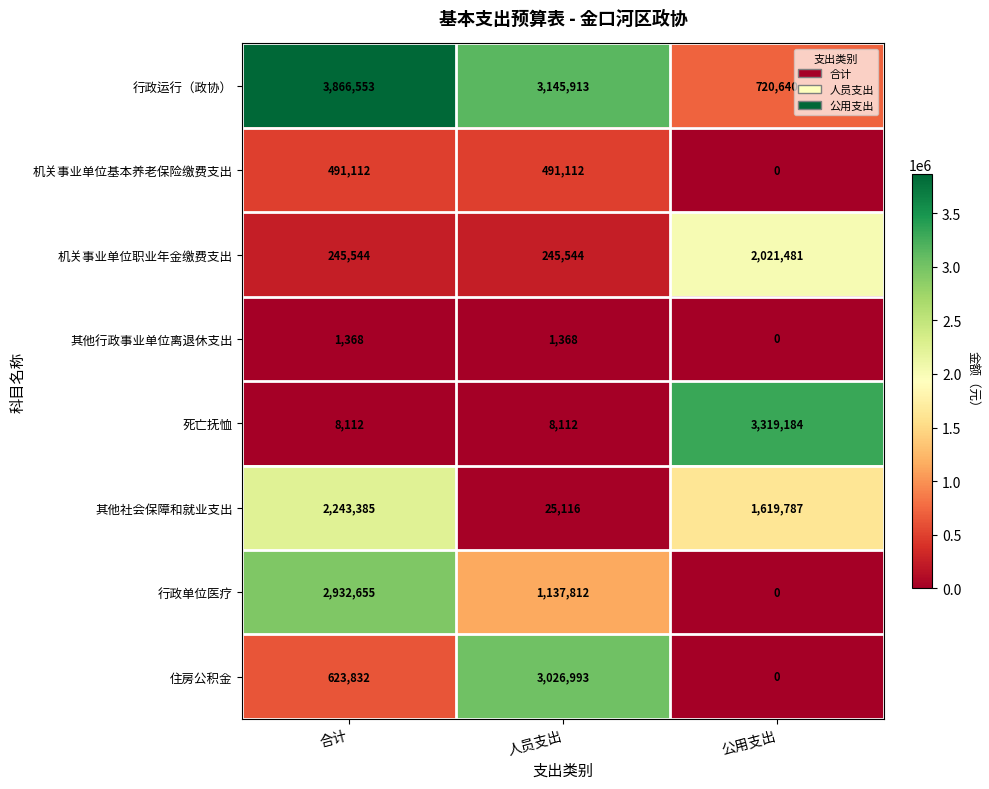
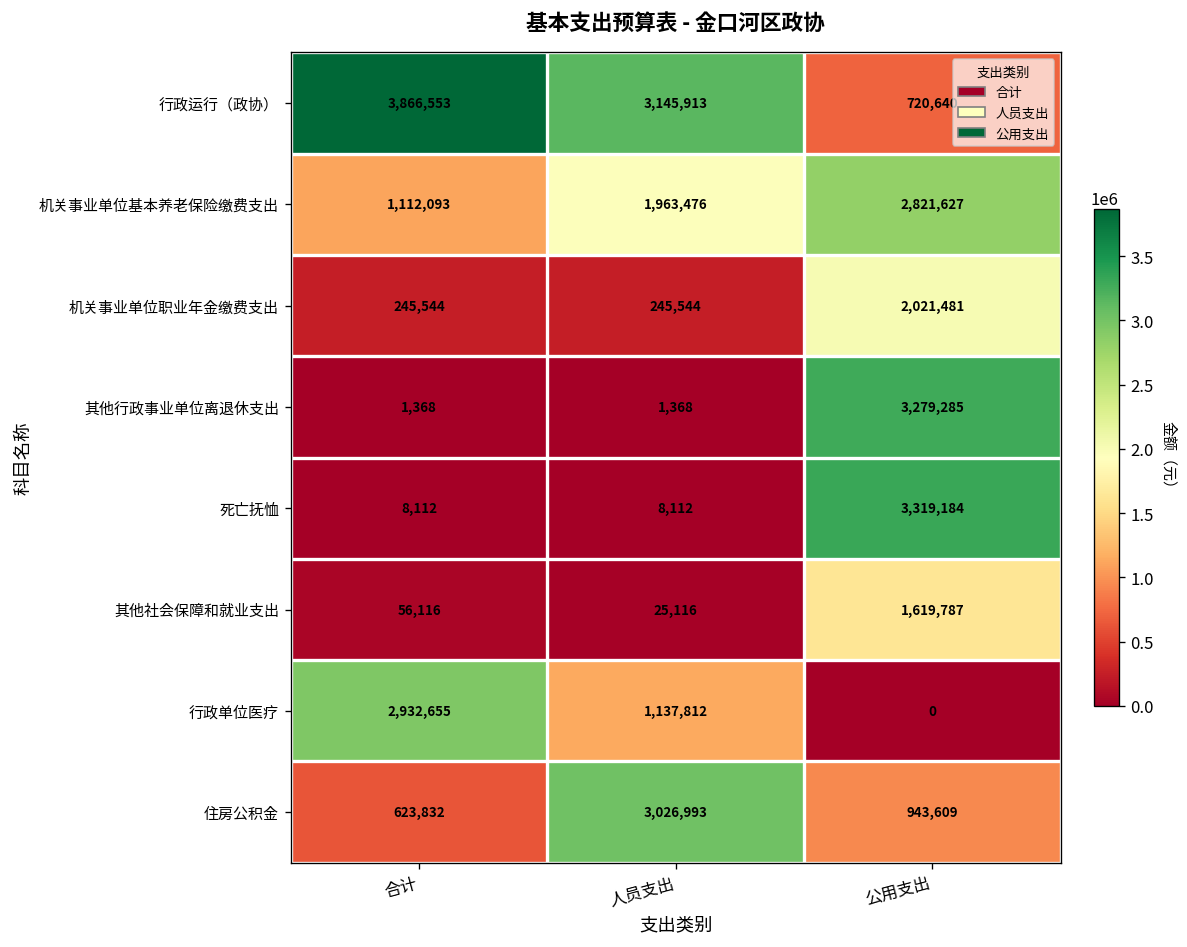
机关事业单位基本养老保险缴费支出, 合计: 491,112 -> 1,112,093
机关事业单位基本养老保险缴费支出, 人员支出: 491,112 -> 1,963,476
机关事业单位基本养老保险缴费支出, 公用支出: 0 -> 2,821,627
其他行政事业单位离退休支出, 公用支出: 0 -> 3,279,285
其他社会保障和就业支出, 合计: 2,243,385 -> 56,116
住房公积金, 公用支出: 0 -> 943,609
